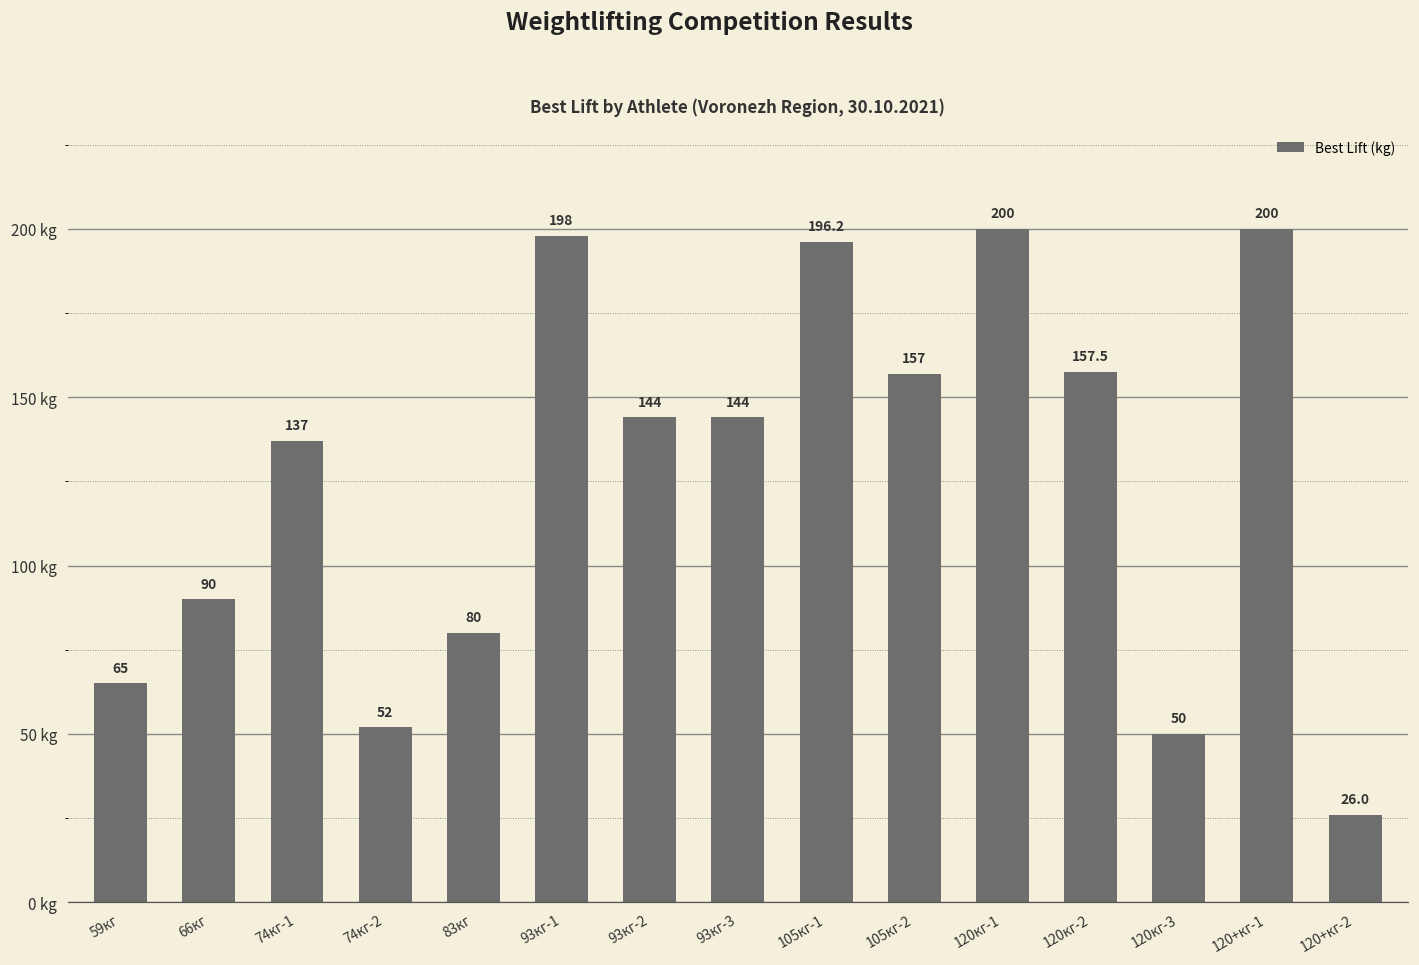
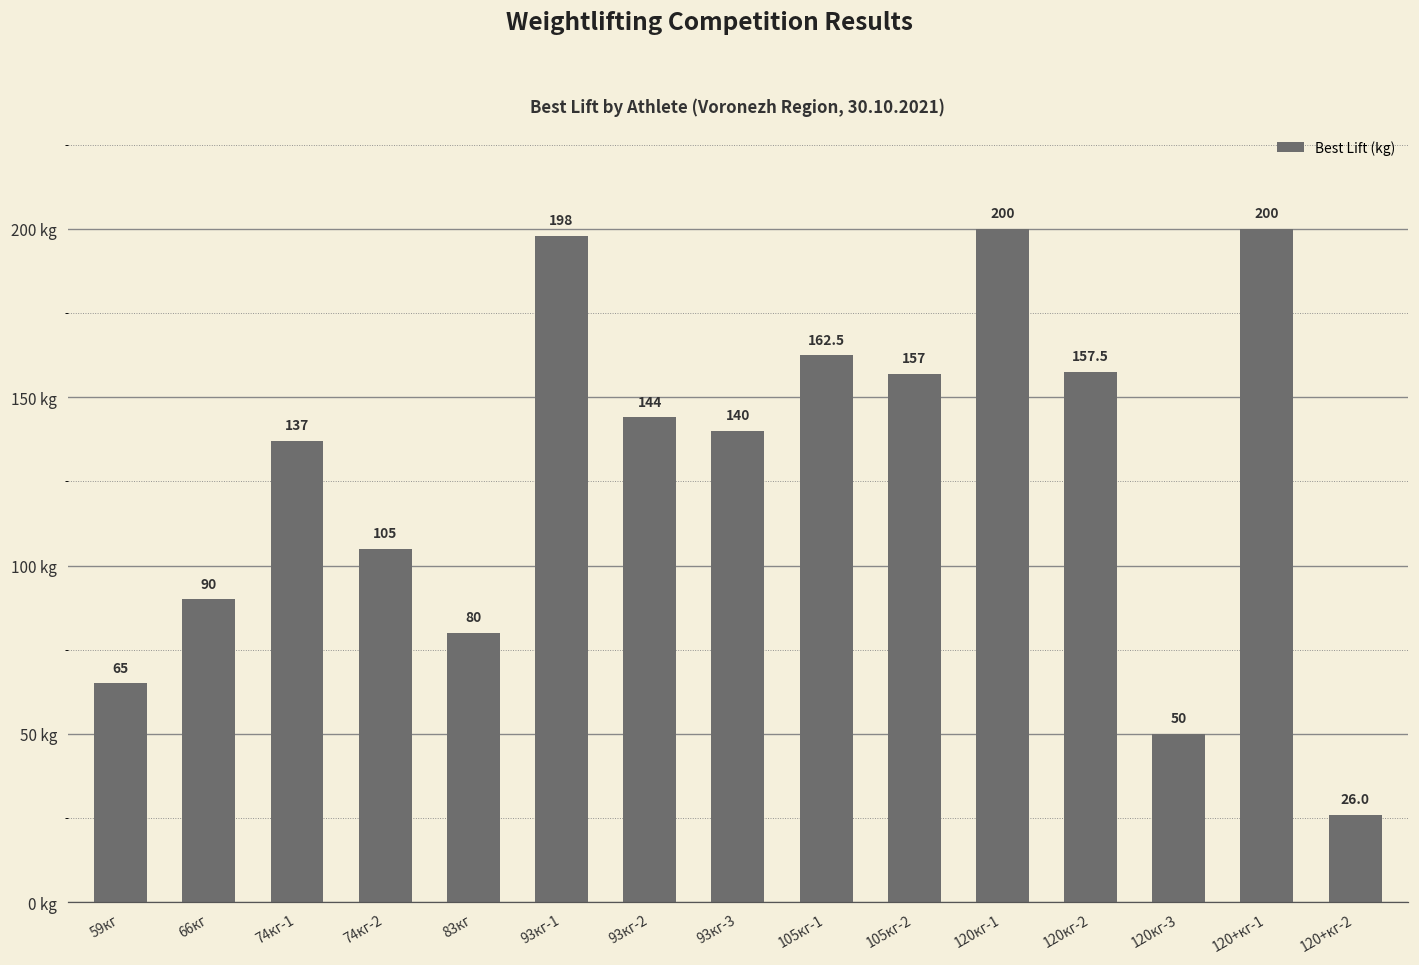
74кг-2: 52 -> 105
93кг-3: 144 -> 140
105кг-1: 196.2 -> 162.5
